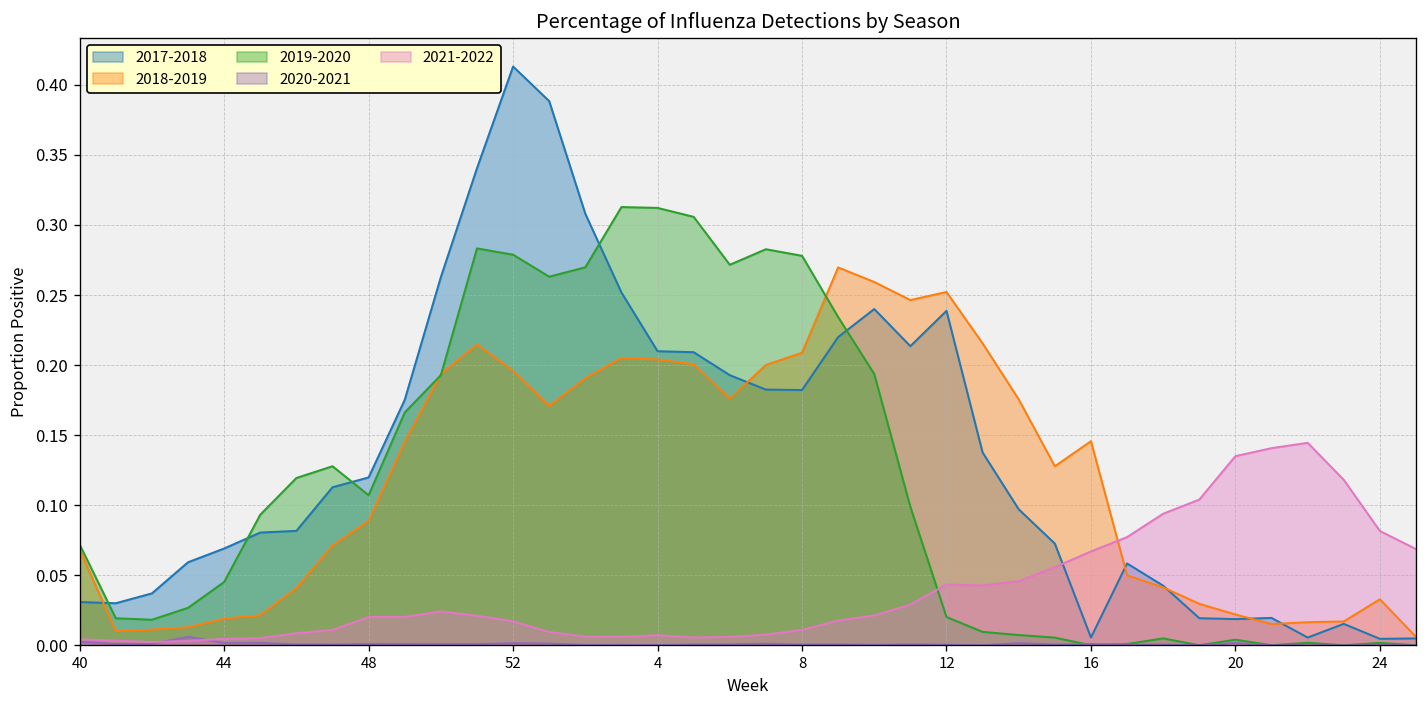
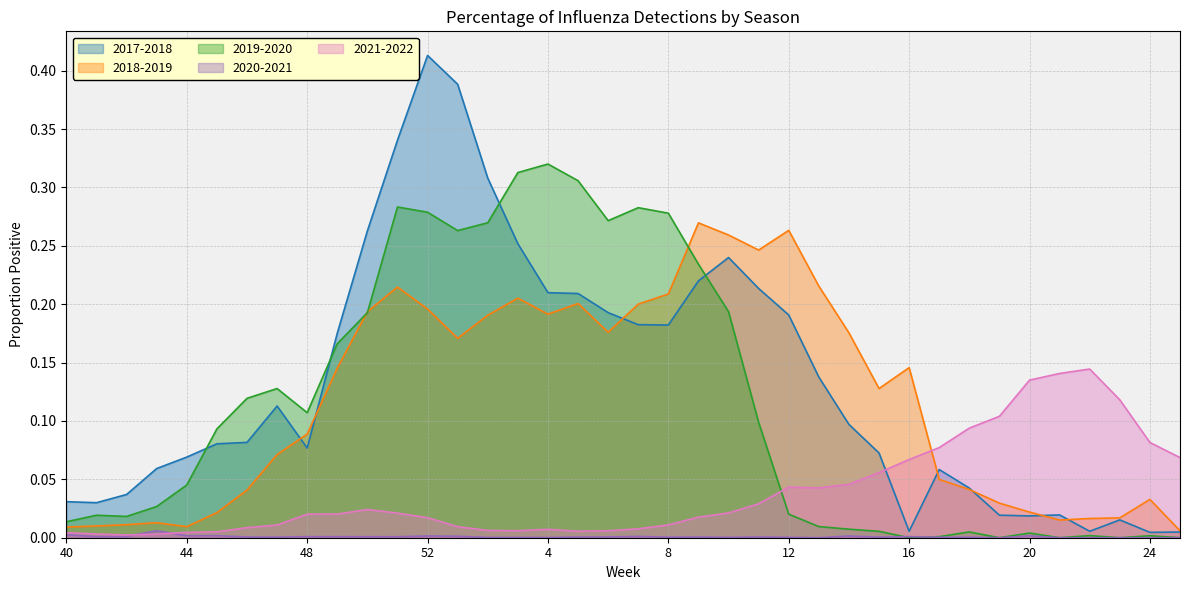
2018-2019, 40: 0.068 -> 0.009
2019-2020, 40: 0.072 -> 0.014
2018-2019, 44: 0.019 -> 0.009
2017-2018, 48: 0.120 -> 0.077
2018-2019, 4: 0.204 -> 0.192
2019-2020, 4: 0.312 -> 0.320
2017-2018, 12: 0.239 -> 0.191
2018-2019, 12: 0.252 -> 0.263
